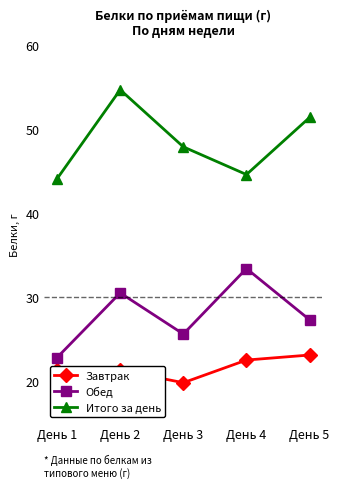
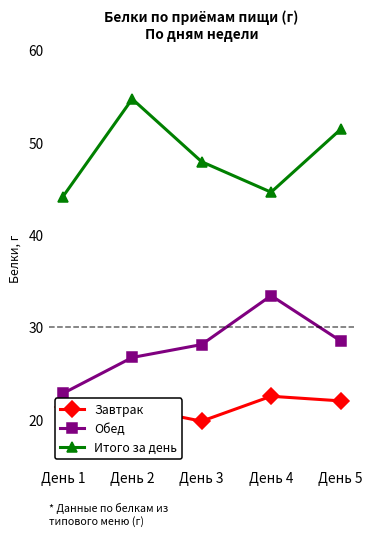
Обед, День 2: 31 -> 27
Обед, День 3: 26 -> 28
Завтрак, День 5: 23 -> 22
Обед, День 5: 27 -> 29
